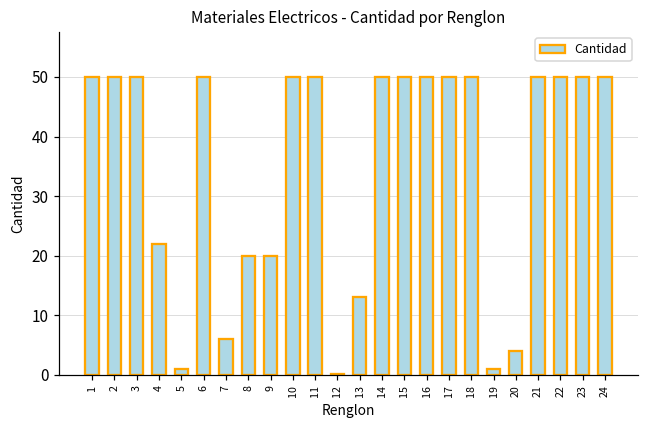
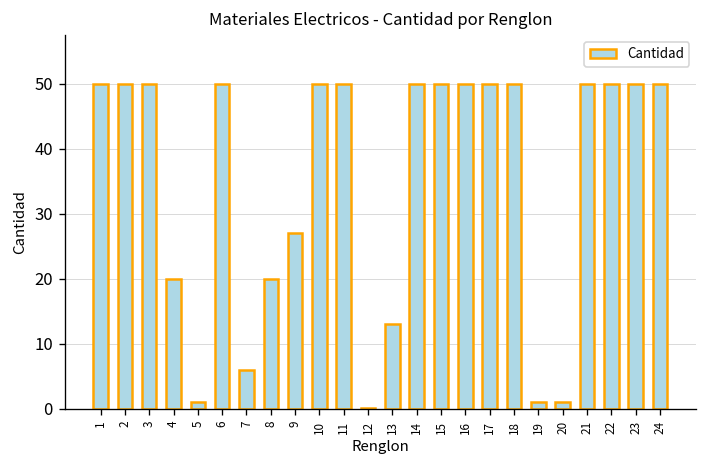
4: 22 -> 20
9: 20 -> 27
20: 4 -> 1
